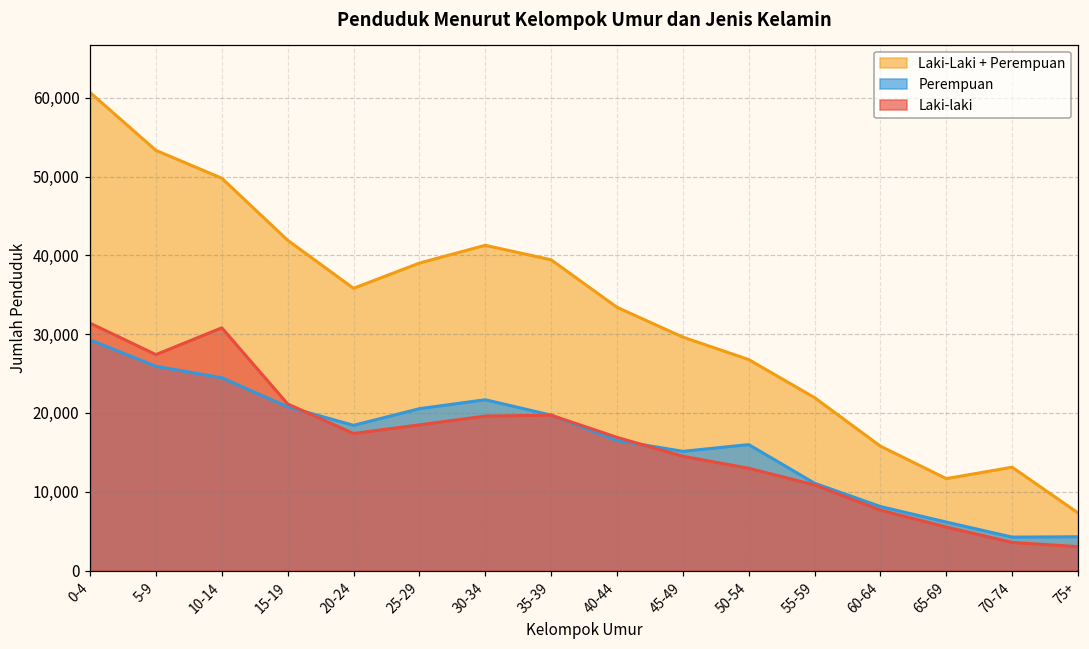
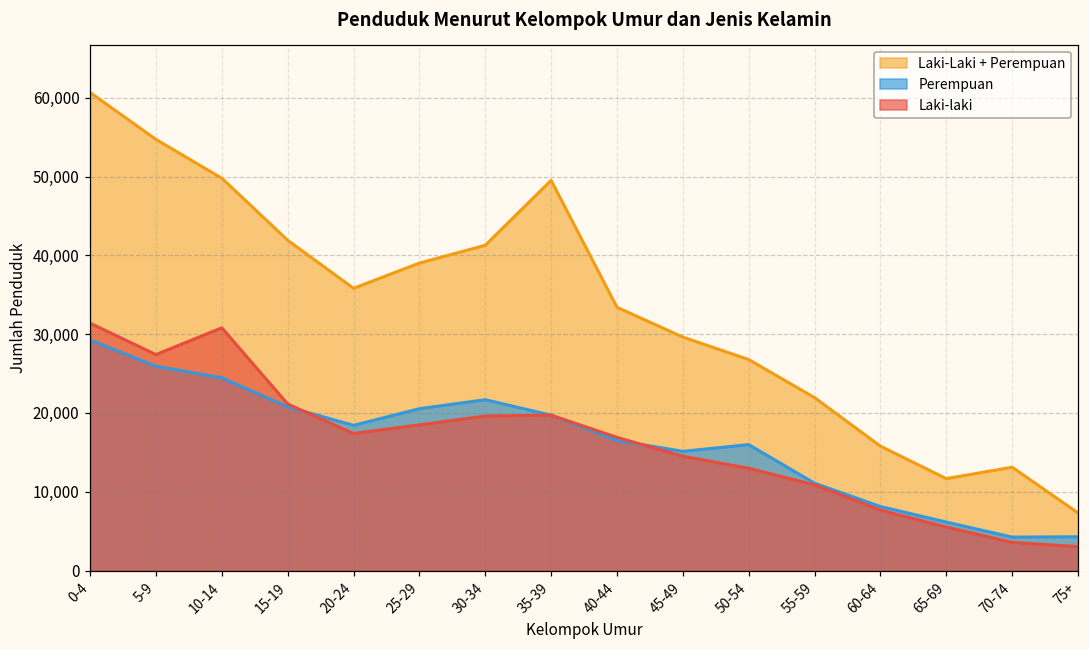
Laki-Laki + Perempuan, 5-9: 53,000 -> 55,000
Laki-Laki + Perempuan, 35-39: 39,000 -> 50,000
